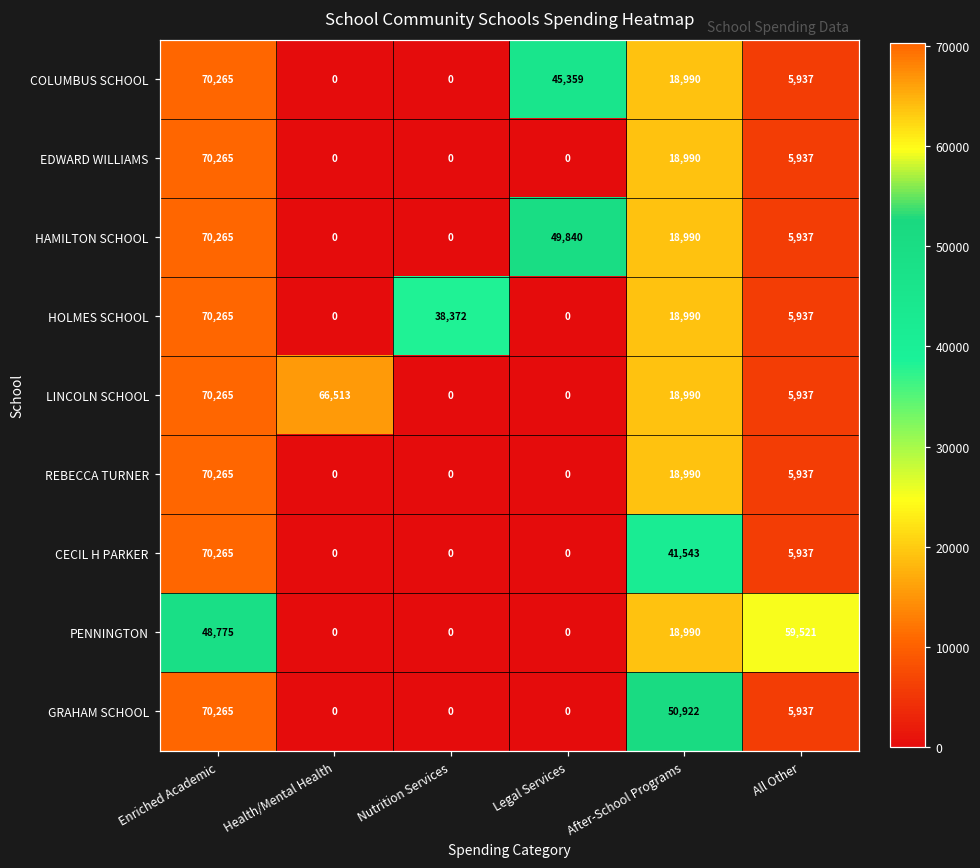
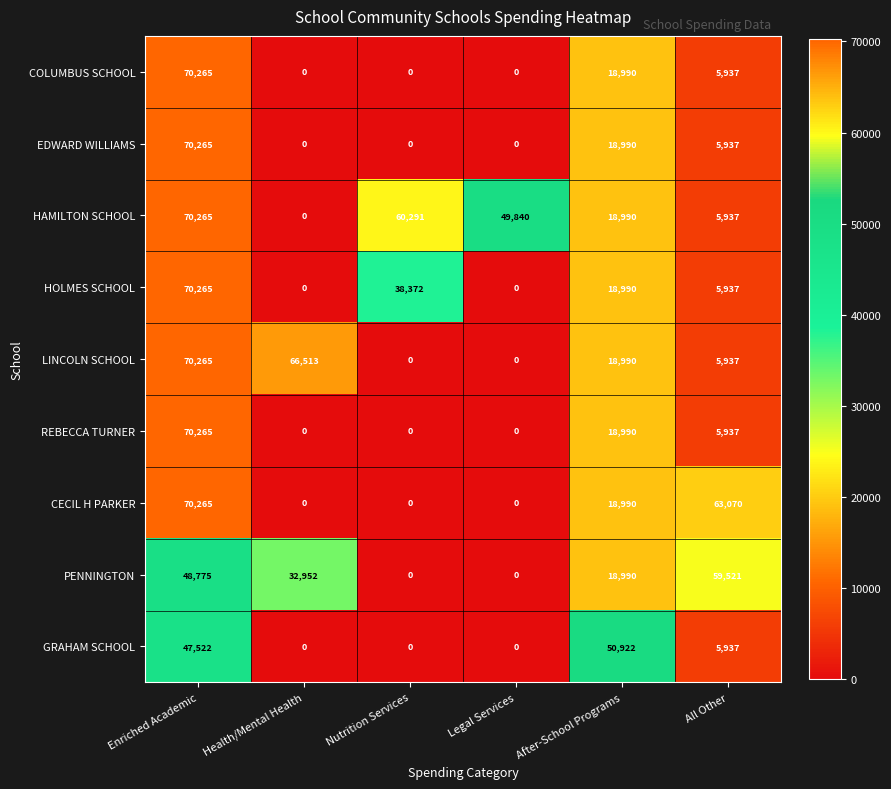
COLUMBUS SCHOOL, Legal Services: 45,359 -> 0
HAMILTON SCHOOL, Nutrition Services: 0 -> 60,291
CECIL H PARKER, After-School Programs: 41,543 -> 18,990
CECIL H PARKER, All Other: 5,937 -> 63,070
PENNINGTON, Health/Mental Health: 0 -> 32,952
GRAHAM SCHOOL, Enriched Academic: 70,265 -> 47,522
